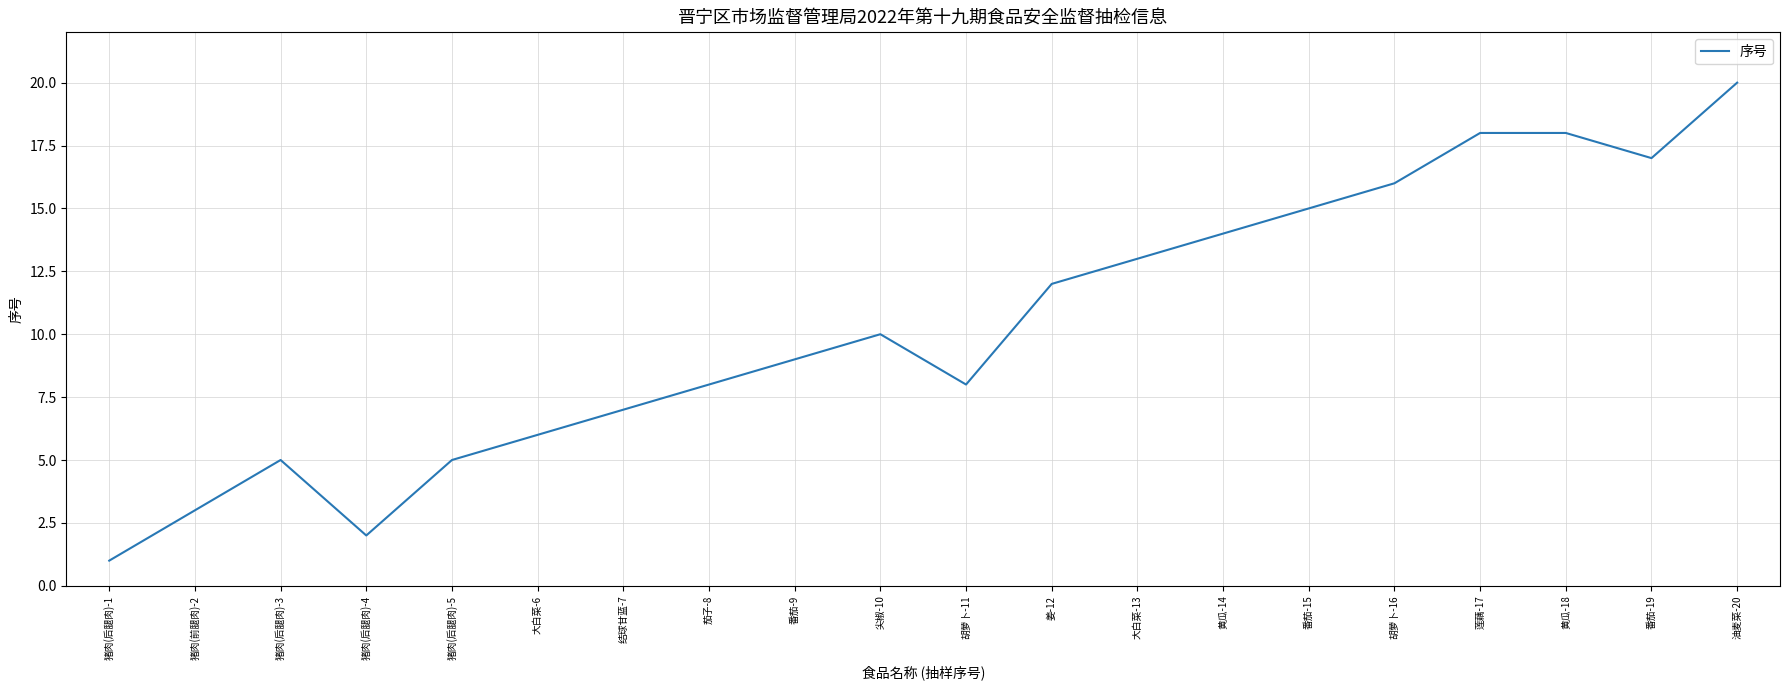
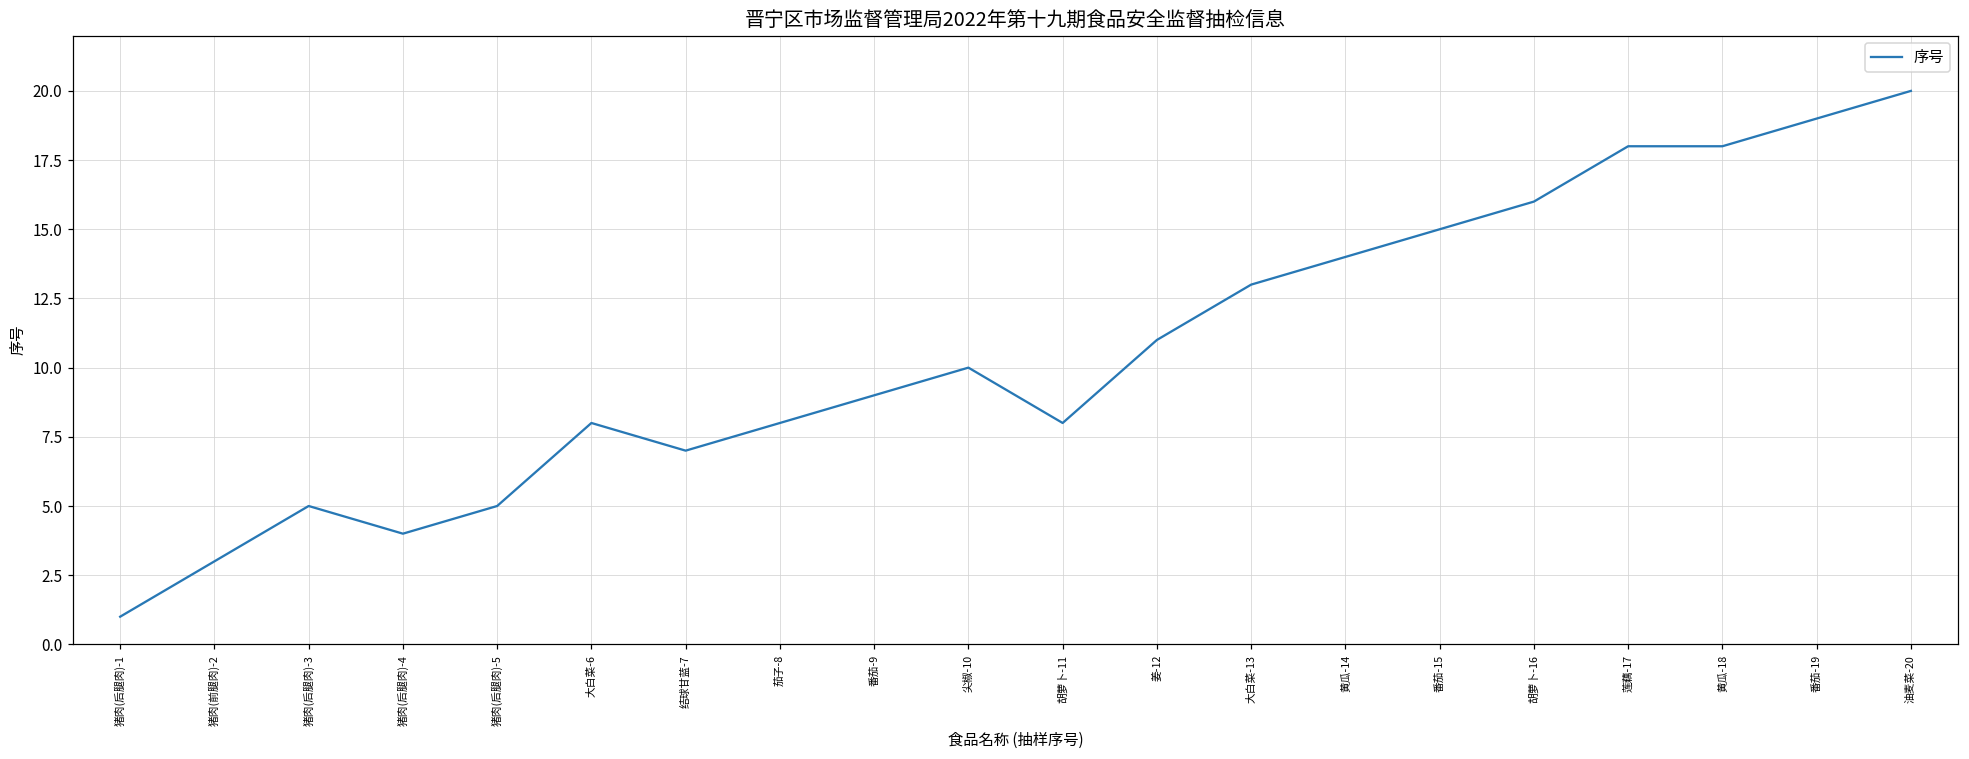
猪肉(后腿肉)-4: 2 -> 4
大白菜-6: 6 -> 8
姜-12: 12 -> 11
番茄-19: 17 -> 19
